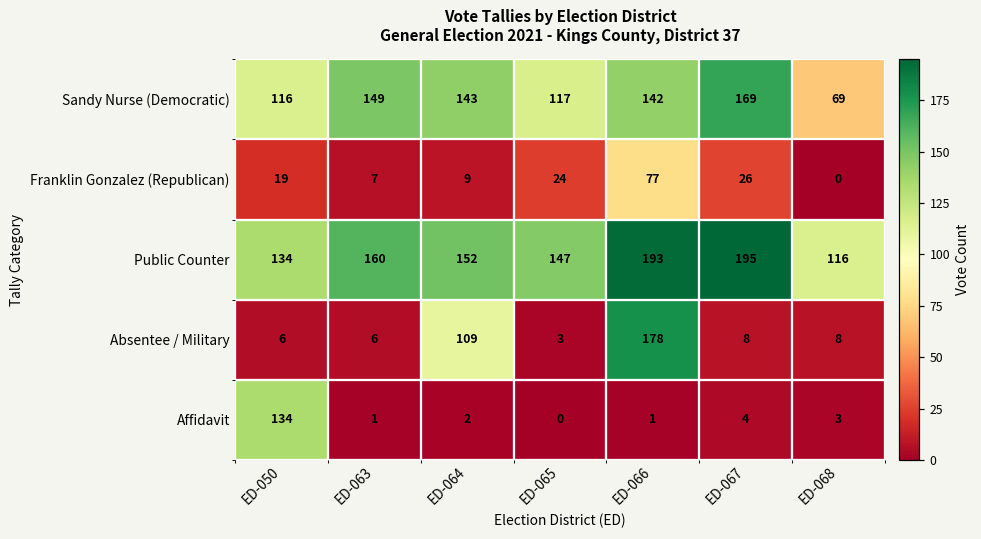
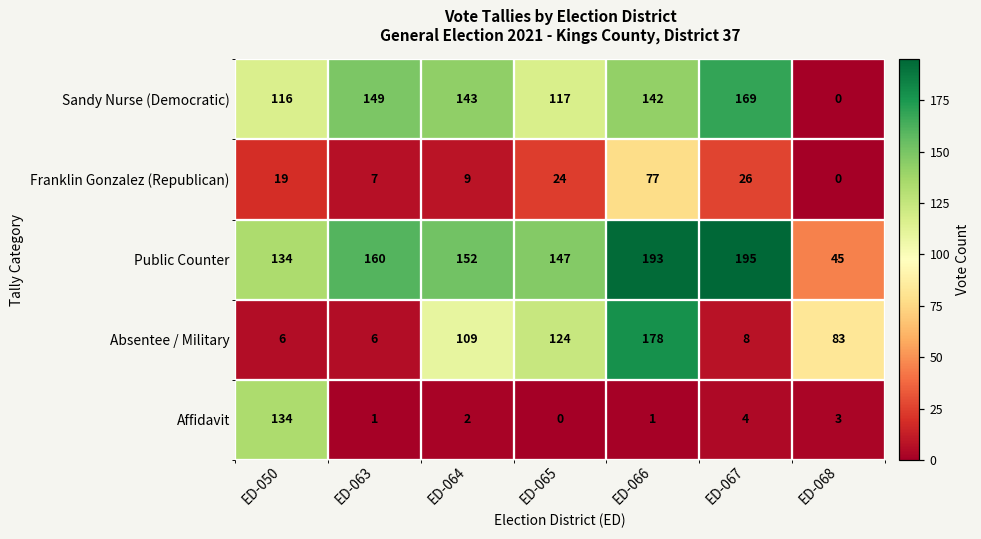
Sandy Nurse (Democratic), ED-068: 69 -> 0
Public Counter, ED-068: 116 -> 45
Absentee / Military, ED-065: 3 -> 124
Absentee / Military, ED-068: 8 -> 83
